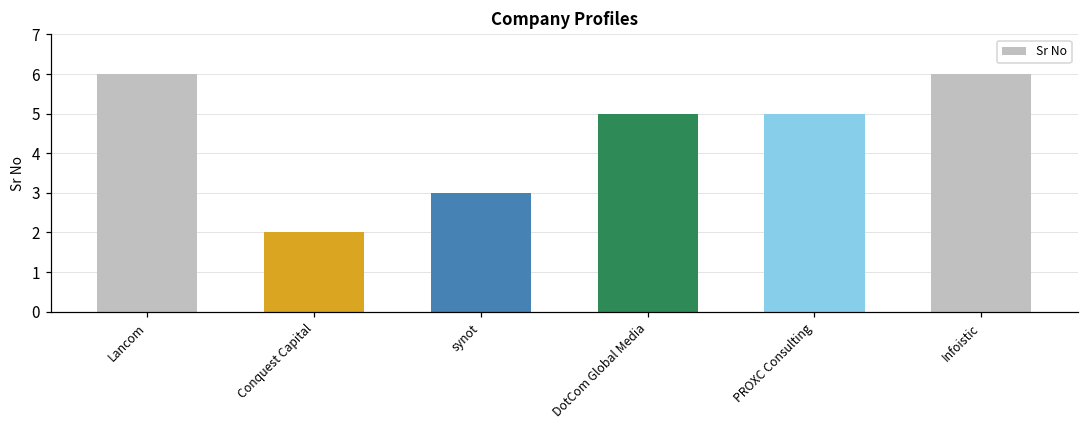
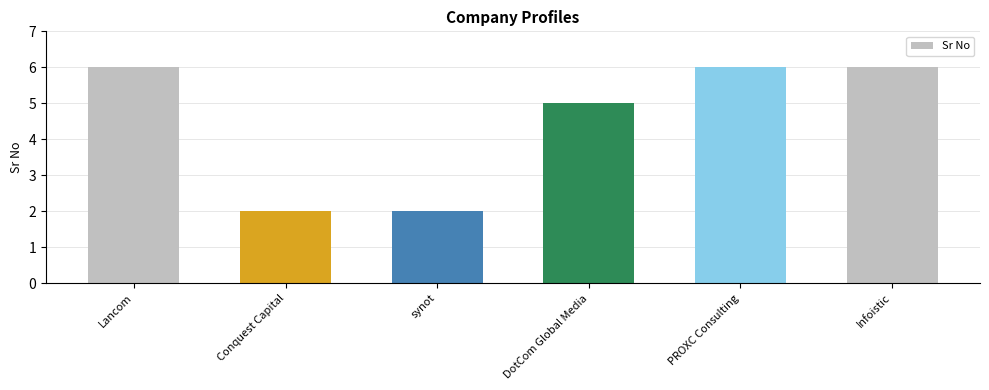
synot: 3 -> 2
PROXC Consulting: 5 -> 6
